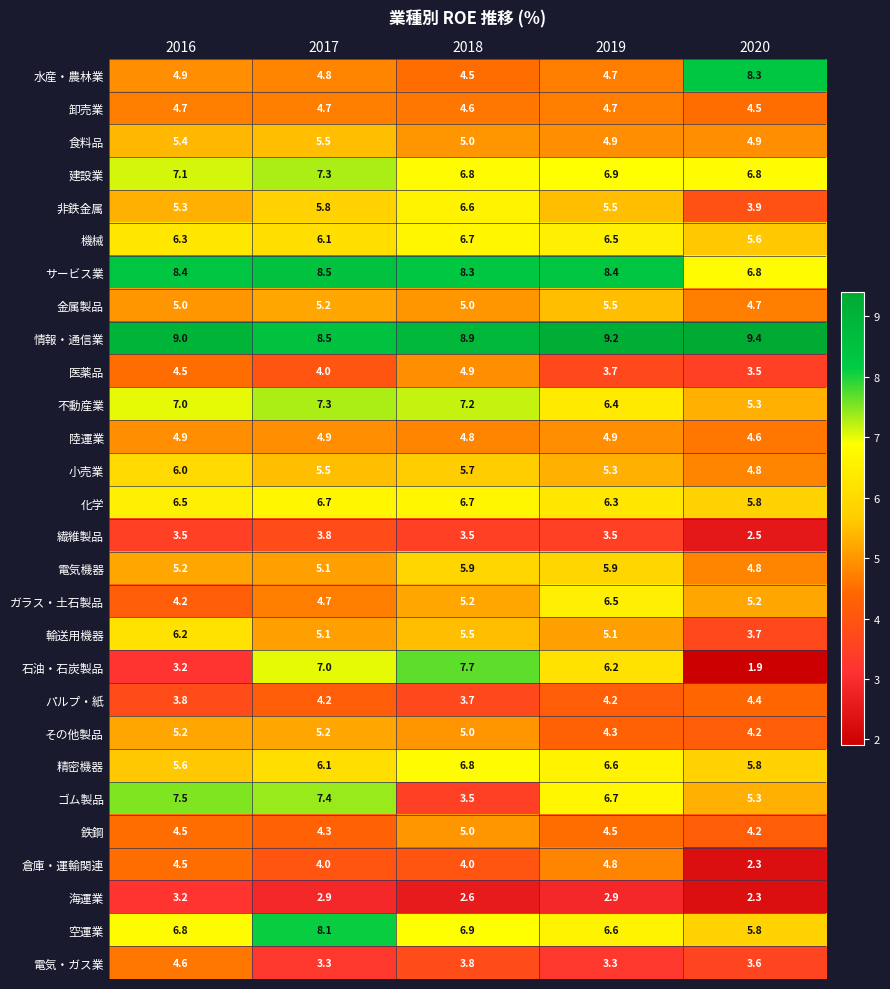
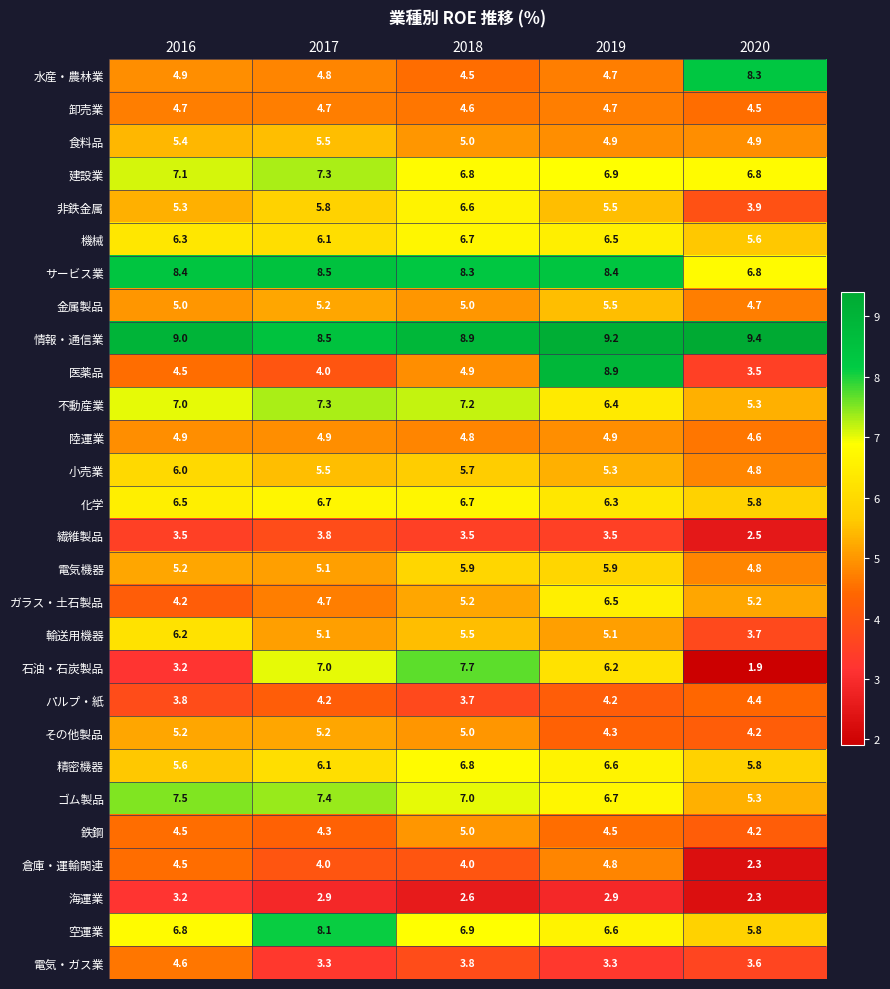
医薬品, 2019: 3.7 -> 8.9
ゴム製品, 2018: 3.5 -> 7.0
